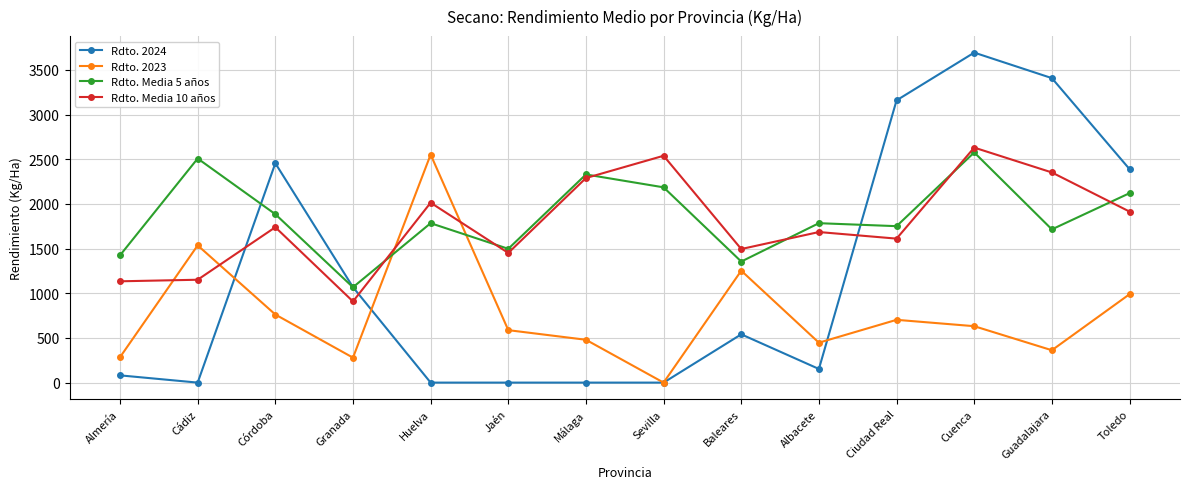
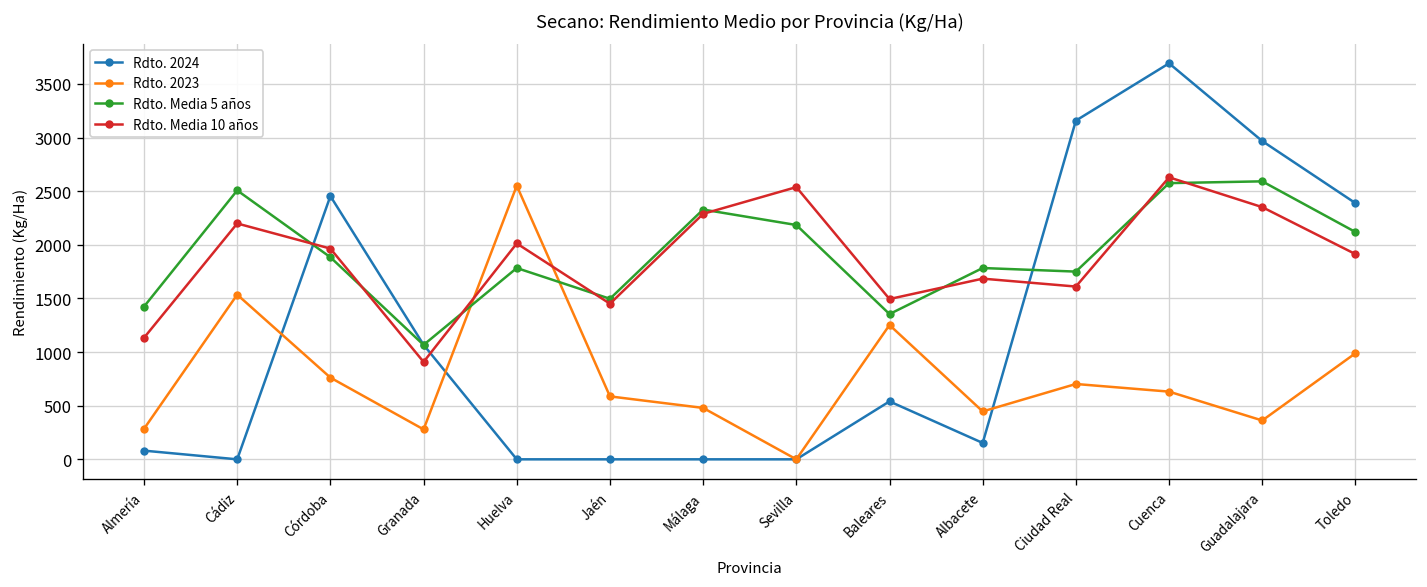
Rdto. Media 10 años, Cádiz: 1200 -> 2200
Rdto. Media 10 años, Córdoba: 1700 -> 2000
Rdto. 2024, Guadalajara: 3400 -> 3000
Rdto. Media 5 años, Guadalajara: 1700 -> 2600
